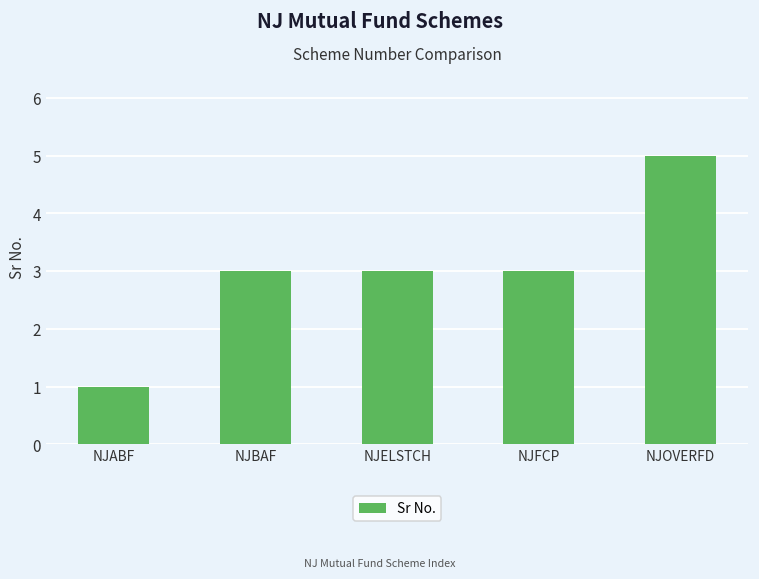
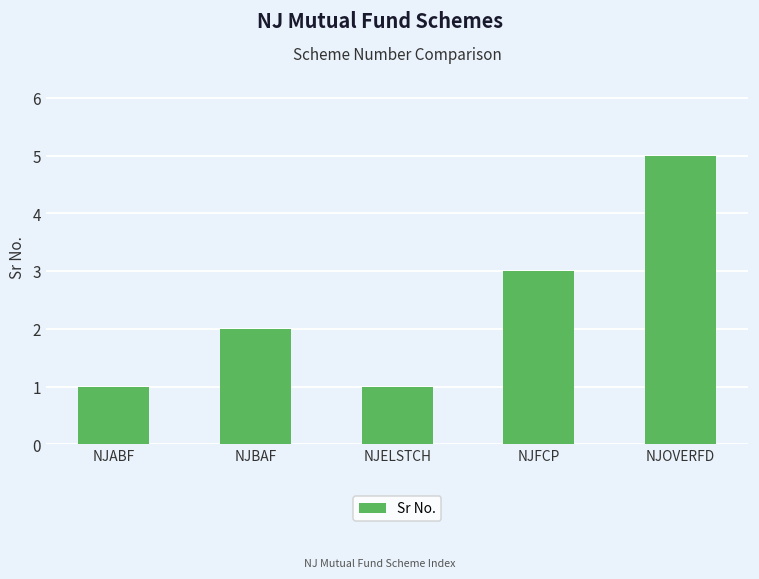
NJBAF: 3 -> 2
NJELSTCH: 3 -> 1
